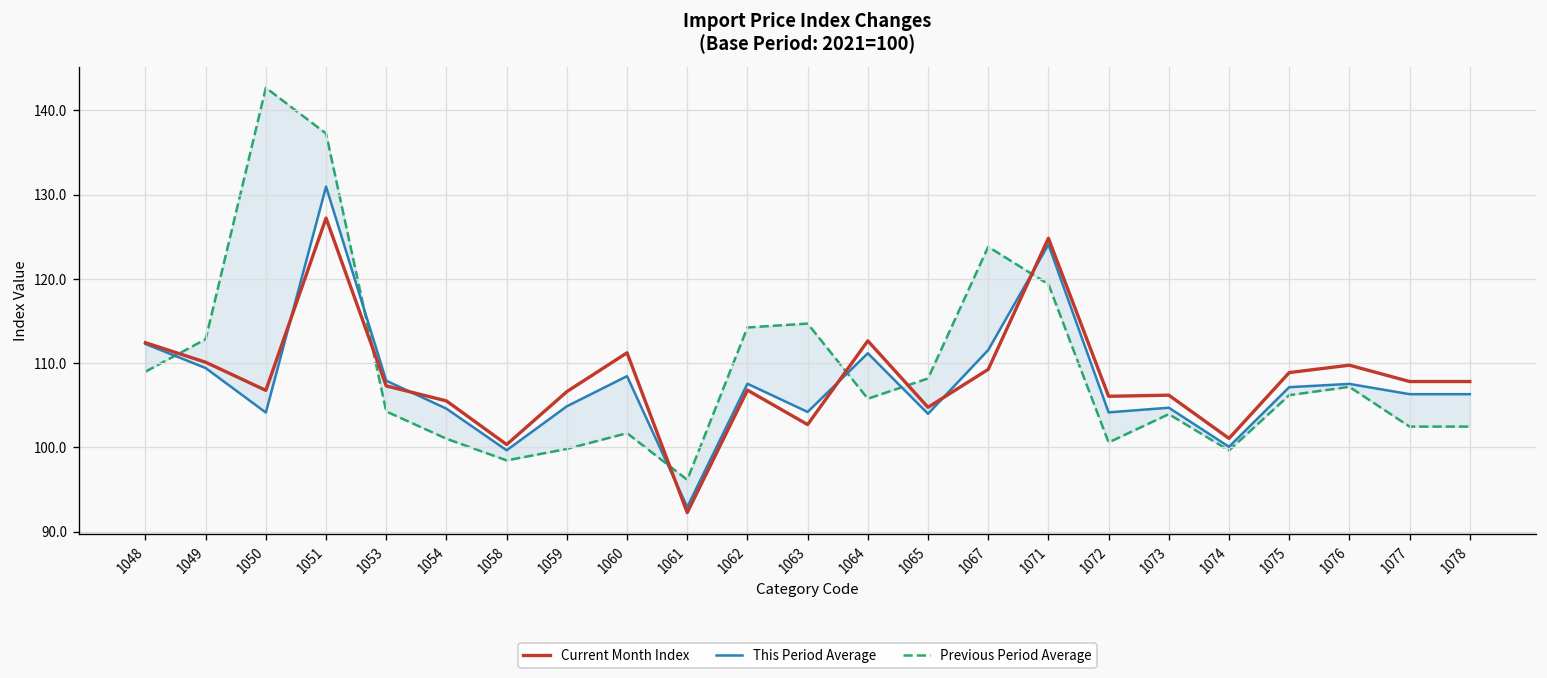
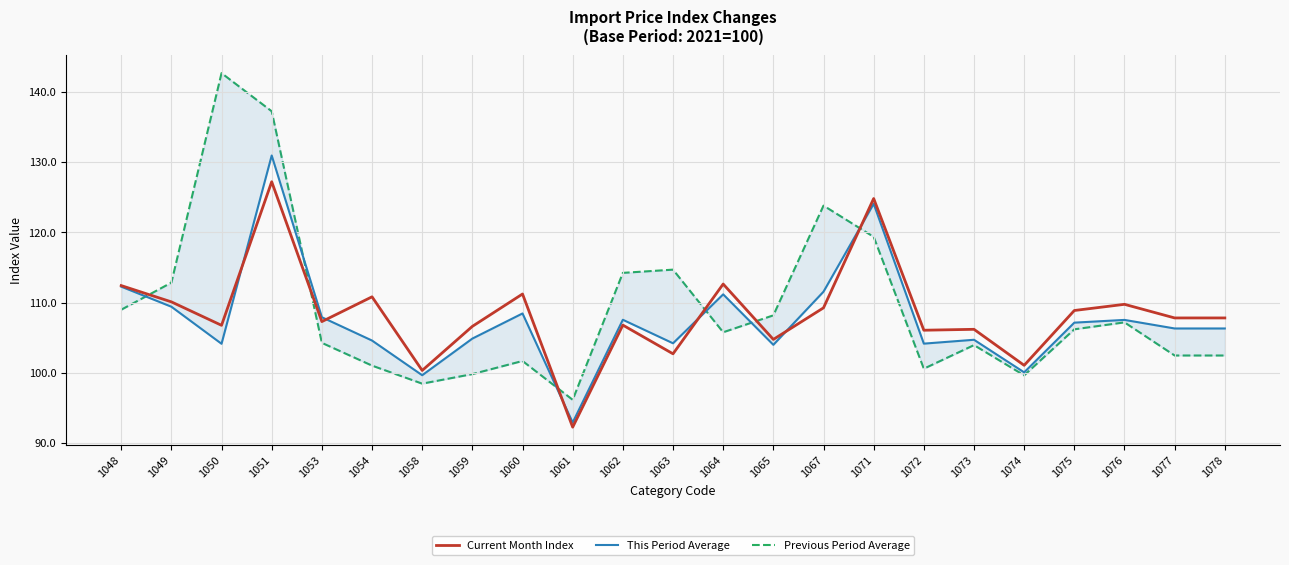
Current Month Index, 1054: 106 -> 111
